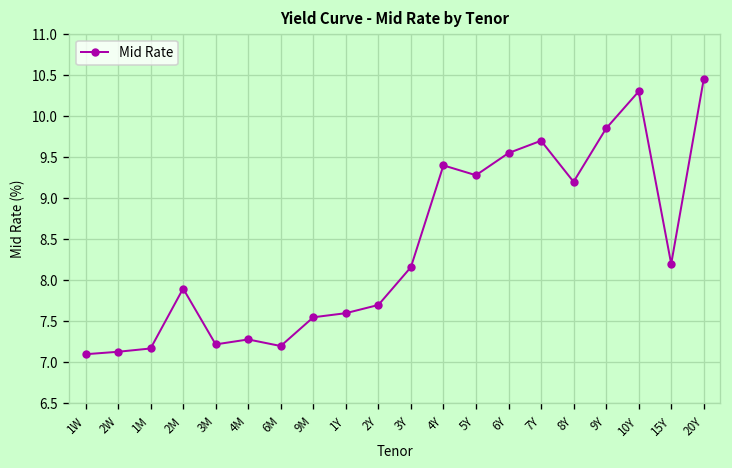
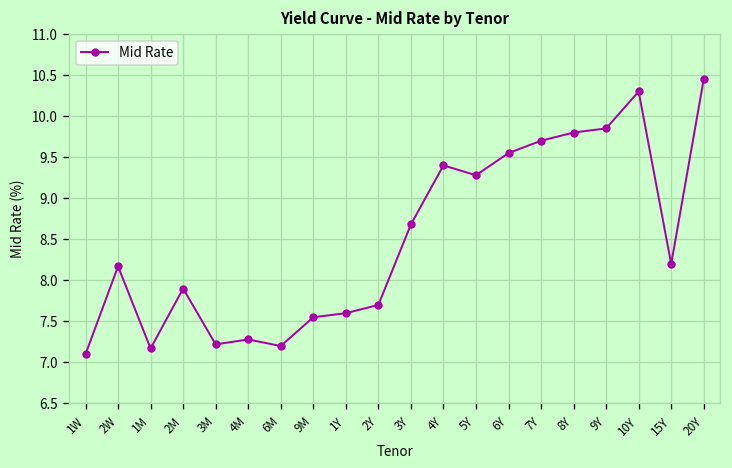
2W: 7.1 -> 8.2
3Y: 8.2 -> 8.7
8Y: 9.2 -> 9.8
